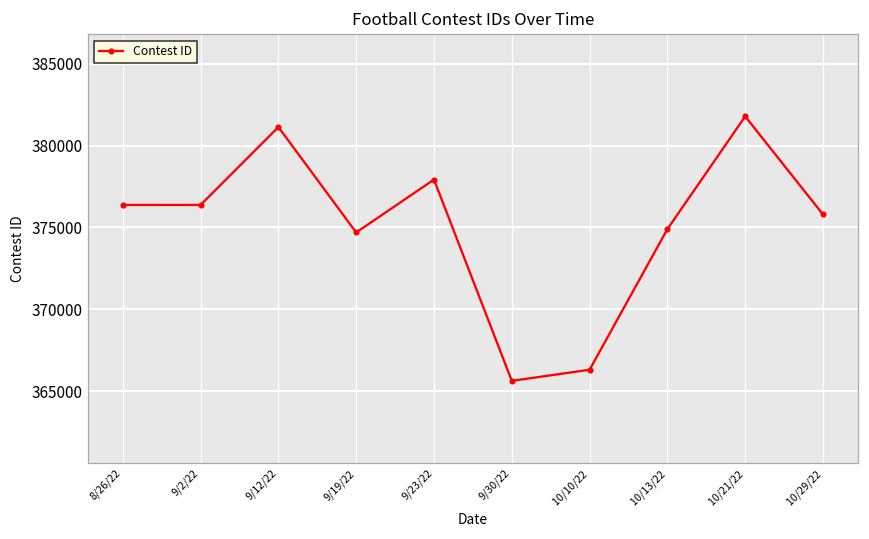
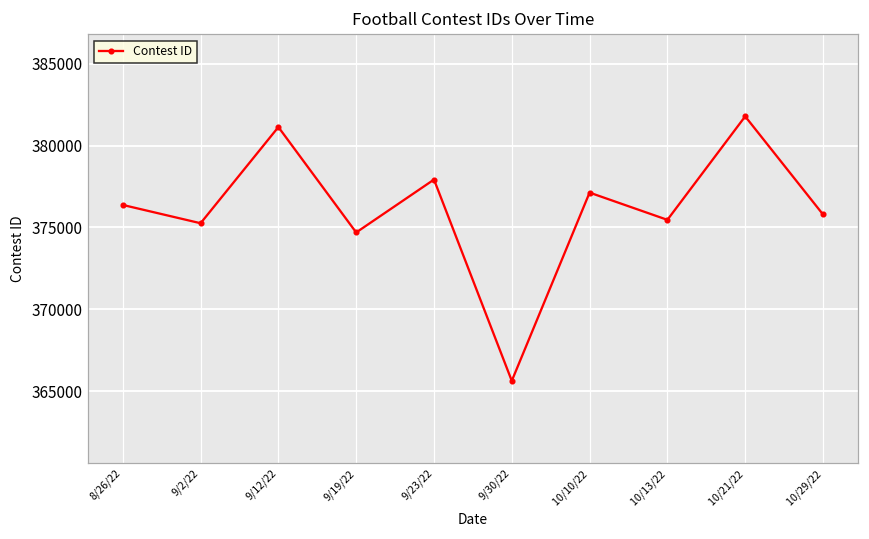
9/2/22: 376400 -> 375300
10/10/22: 366300 -> 377100
10/13/22: 374900 -> 375500
